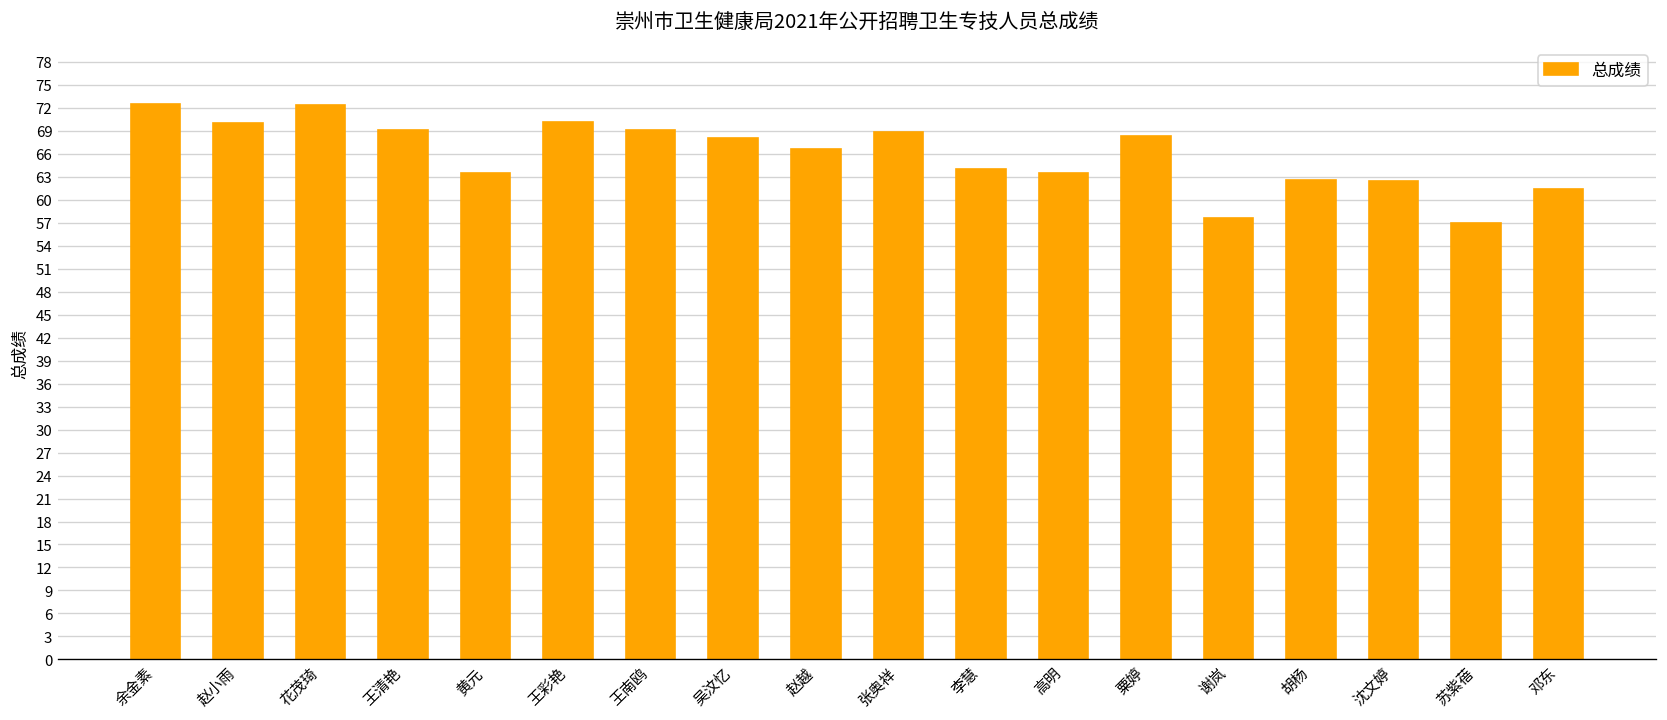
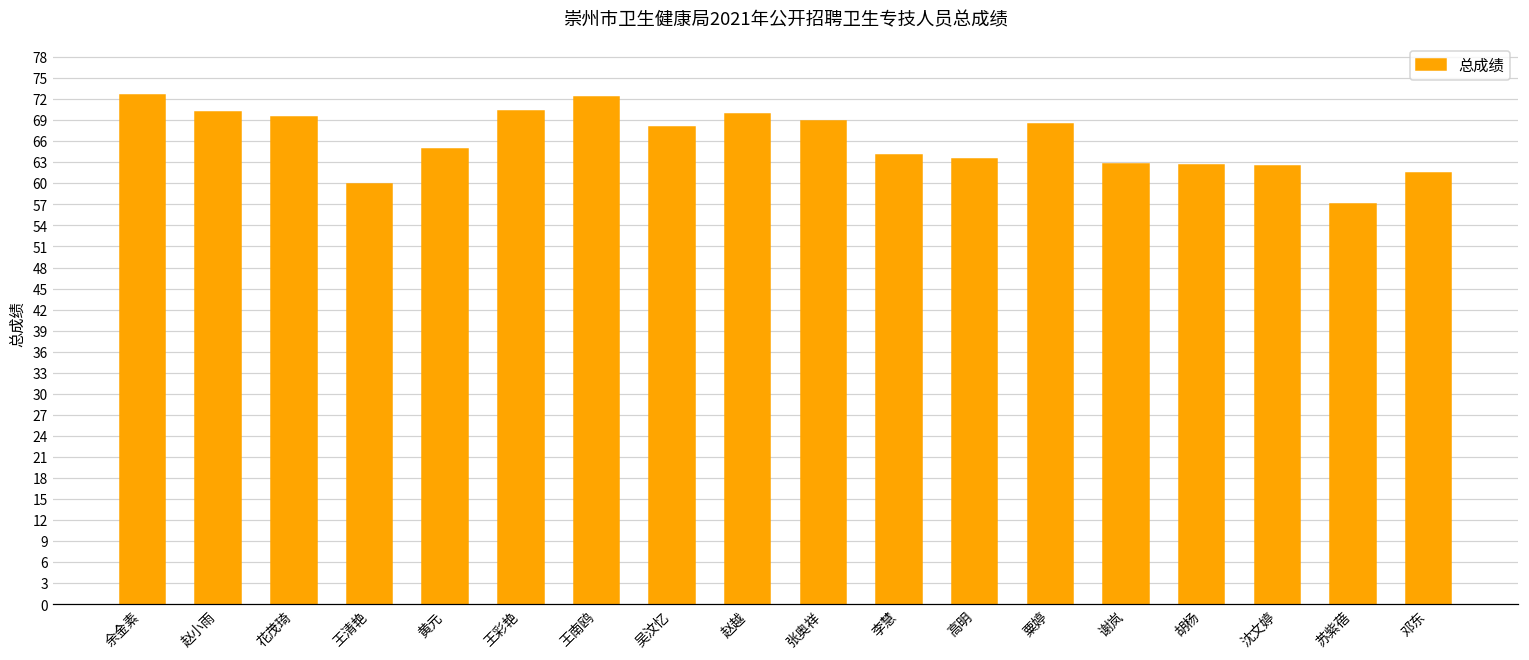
花茂琦: 72 -> 70
王清艳: 69 -> 60
黄元: 64 -> 65
王南鸥: 69 -> 72
赵越: 67 -> 70
谢岚: 58 -> 63
